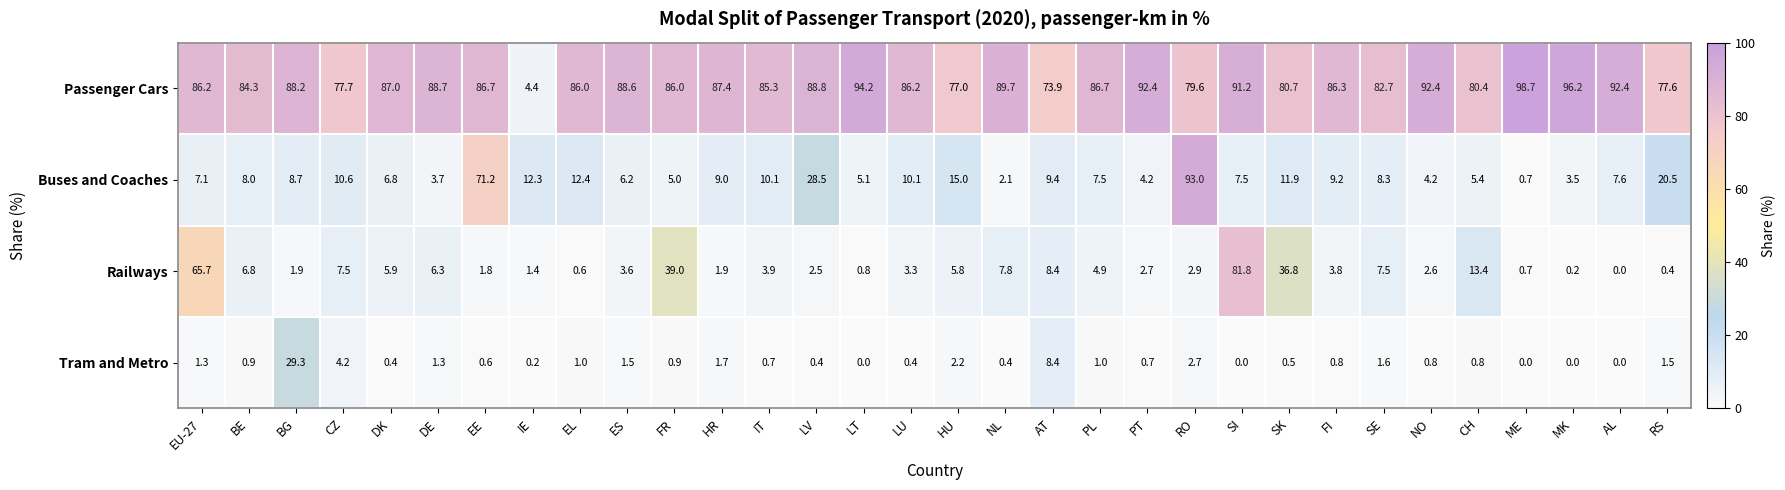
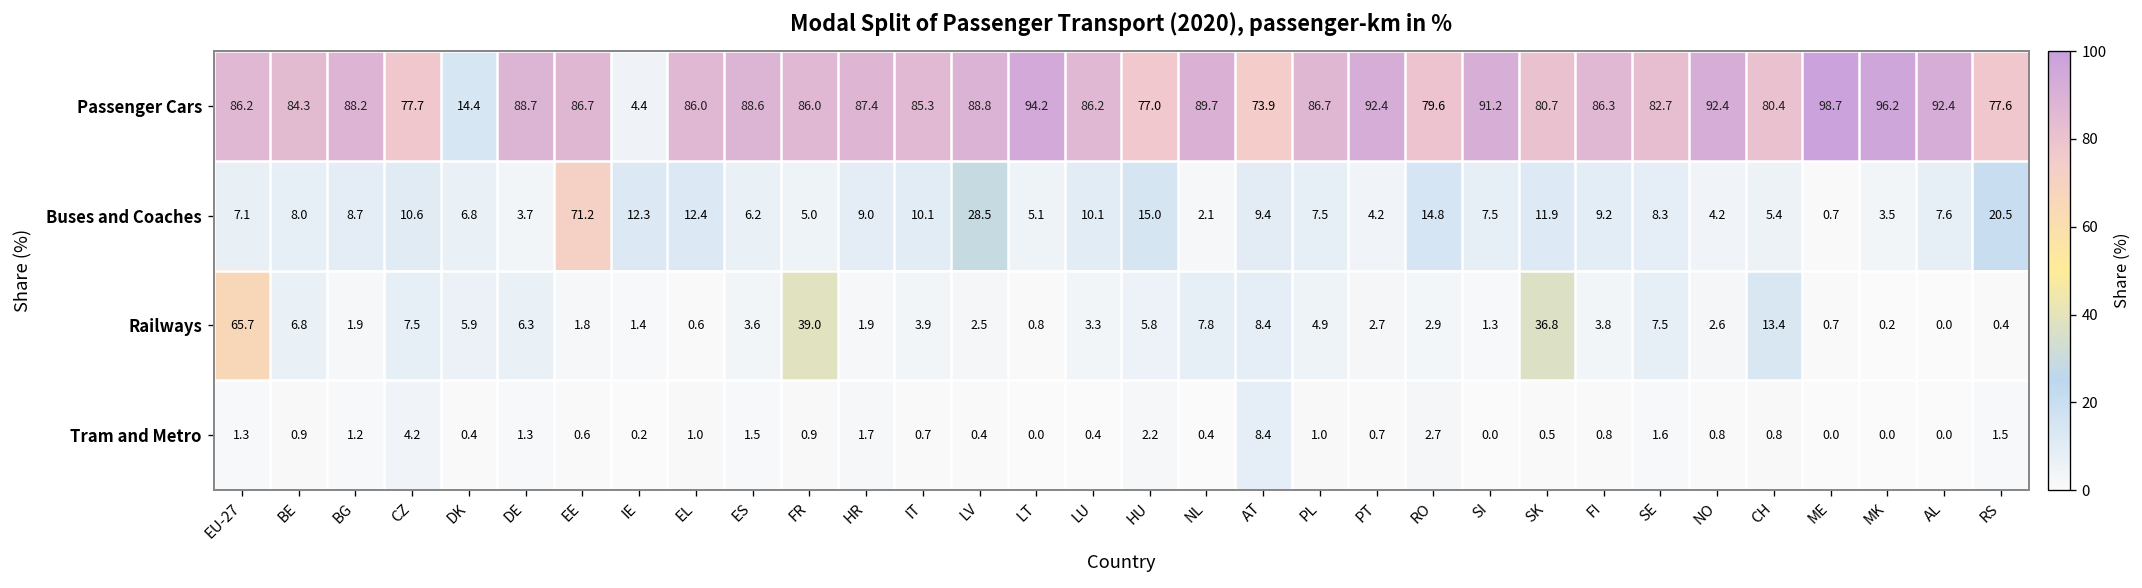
Passenger Cars, DK: 87.0 -> 14.4
Buses and Coaches, RO: 93.0 -> 14.8
Railways, SI: 81.8 -> 1.3
Tram and Metro, BG: 29.3 -> 1.2
